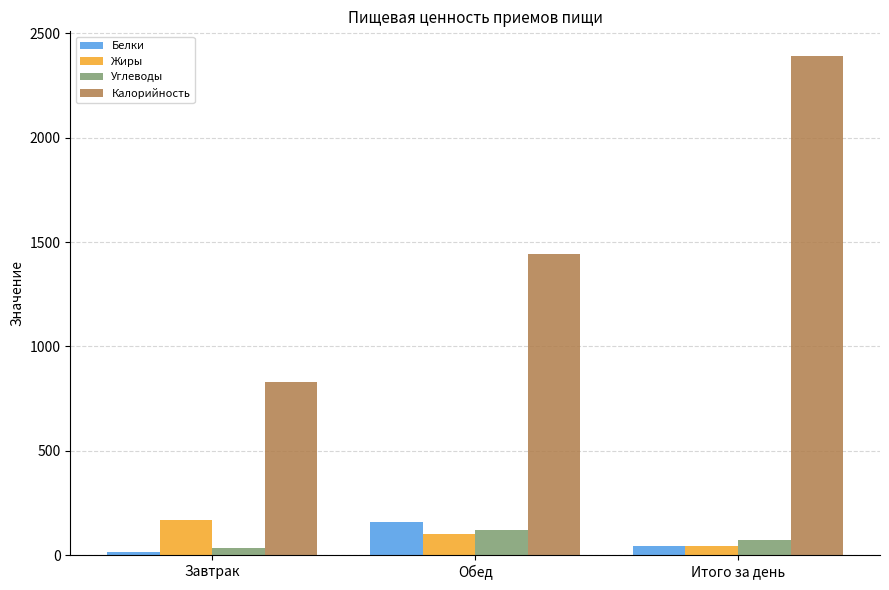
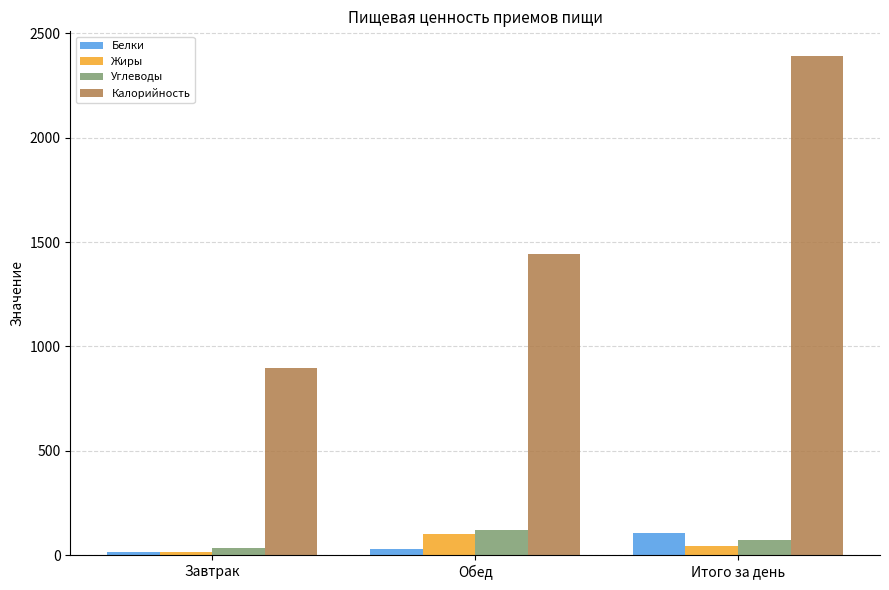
Жиры, Завтрак: 170 -> 10
Калорийность, Завтрак: 830 -> 900
Белки, Обед: 160 -> 30
Белки, Итого за день: 40 -> 110
